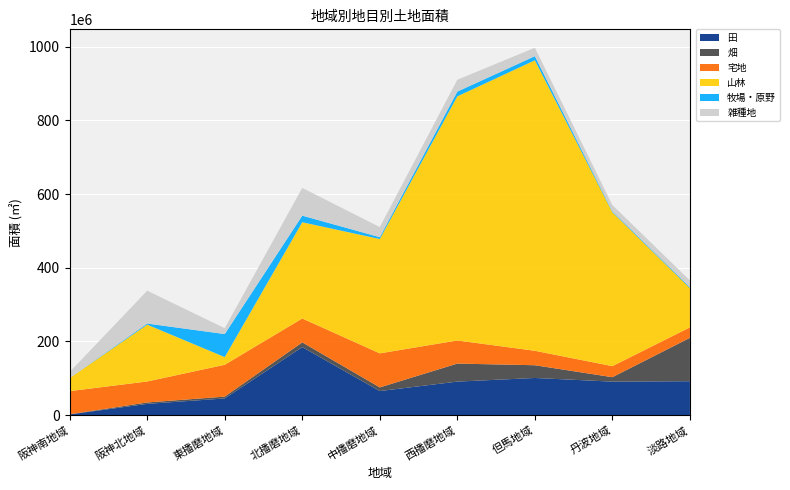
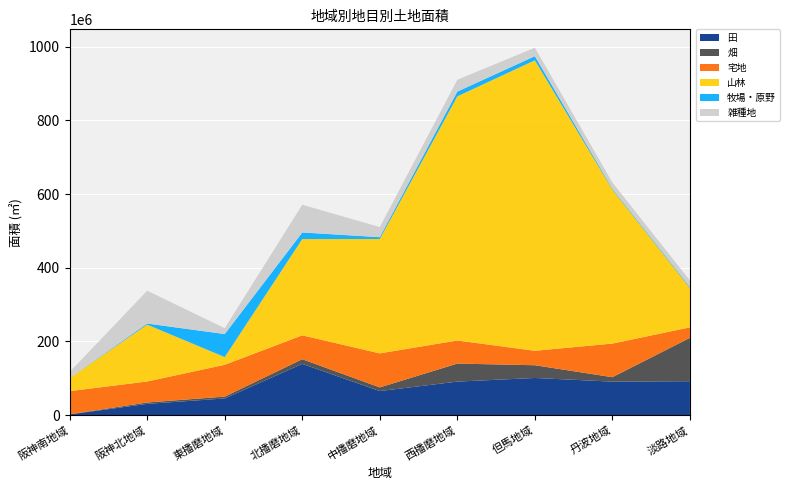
田, 北播磨地域: 180000000 -> 140000000
宅地, 丹波地域: 30000000 -> 90000000
